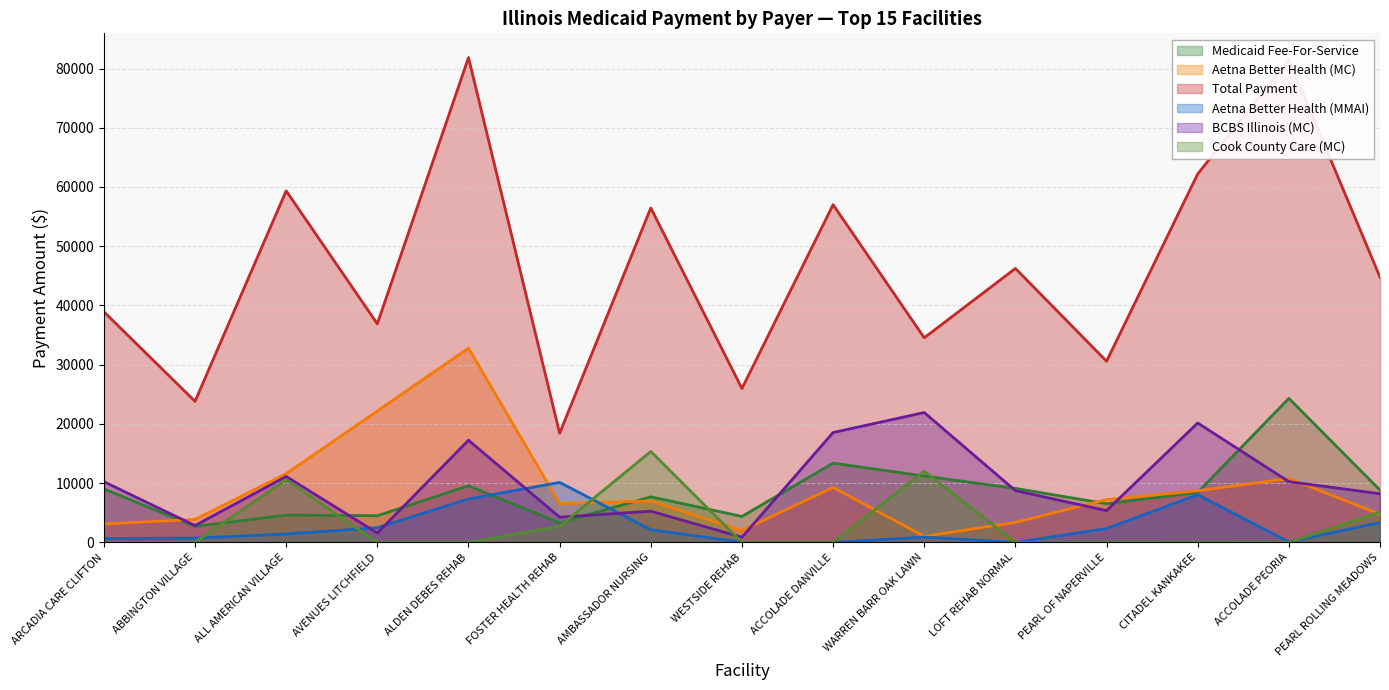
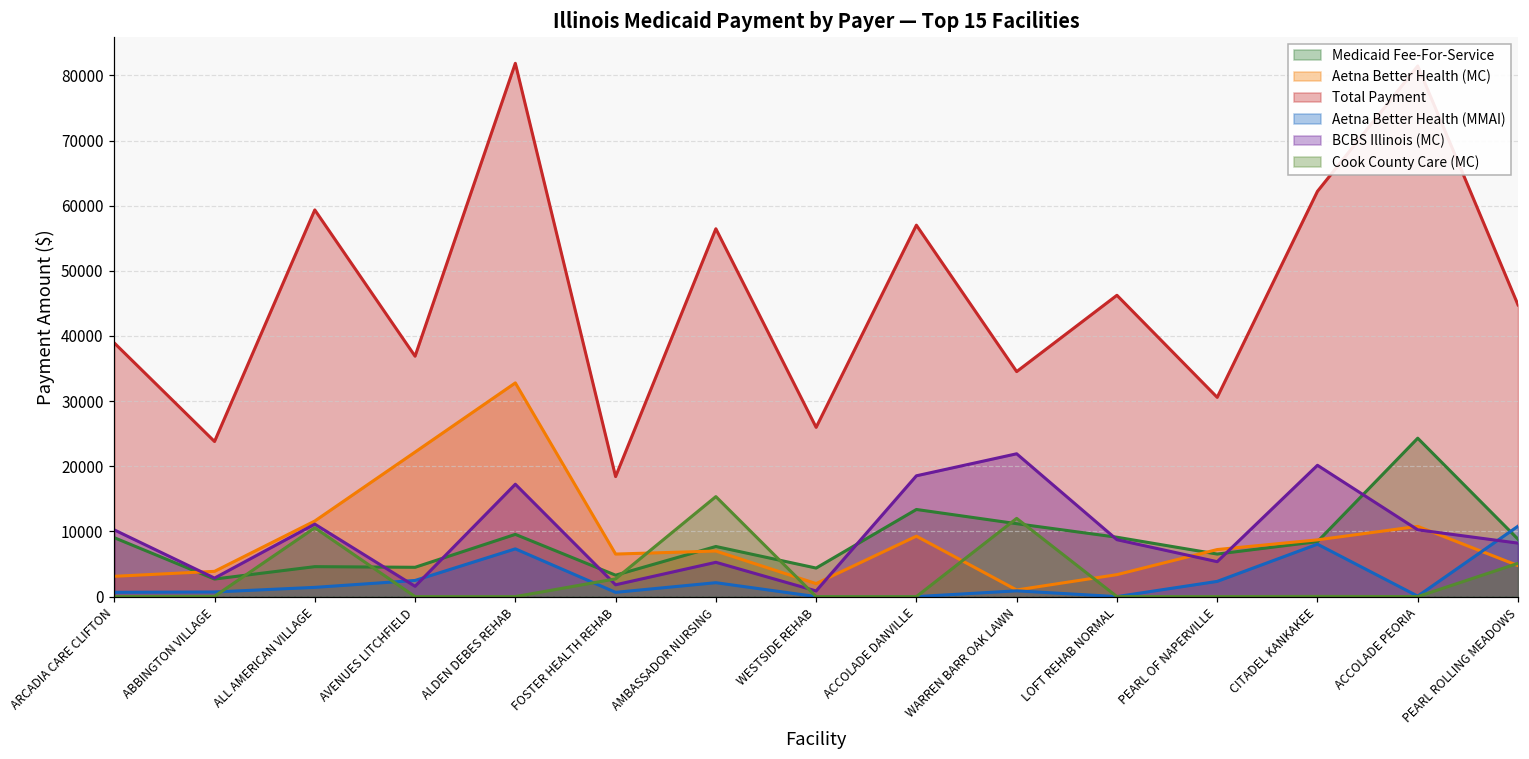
Aetna Better Health (MMAI), FOSTER HEALTH REHAB: 10000 -> 1000
BCBS Illinois (MC), FOSTER HEALTH REHAB: 4000 -> 2000
Aetna Better Health (MMAI), PEARL ROLLING MEADOWS: 3000 -> 11000
